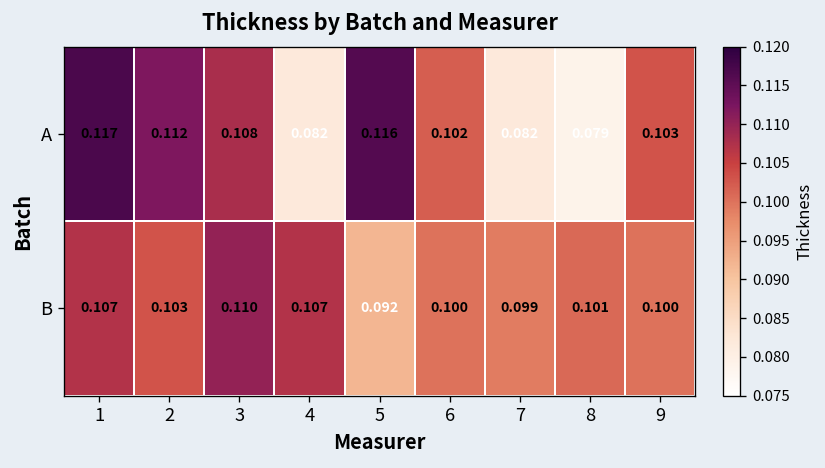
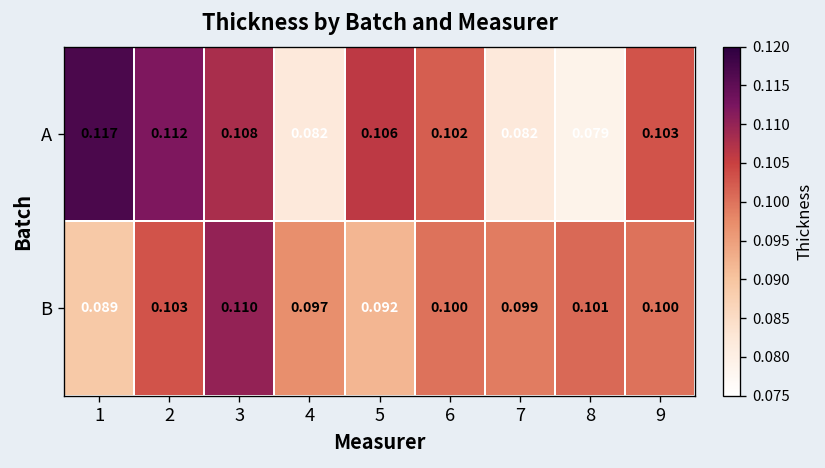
A, 5: 0.116 -> 0.106
B, 1: 0.107 -> 0.089
B, 4: 0.107 -> 0.097
